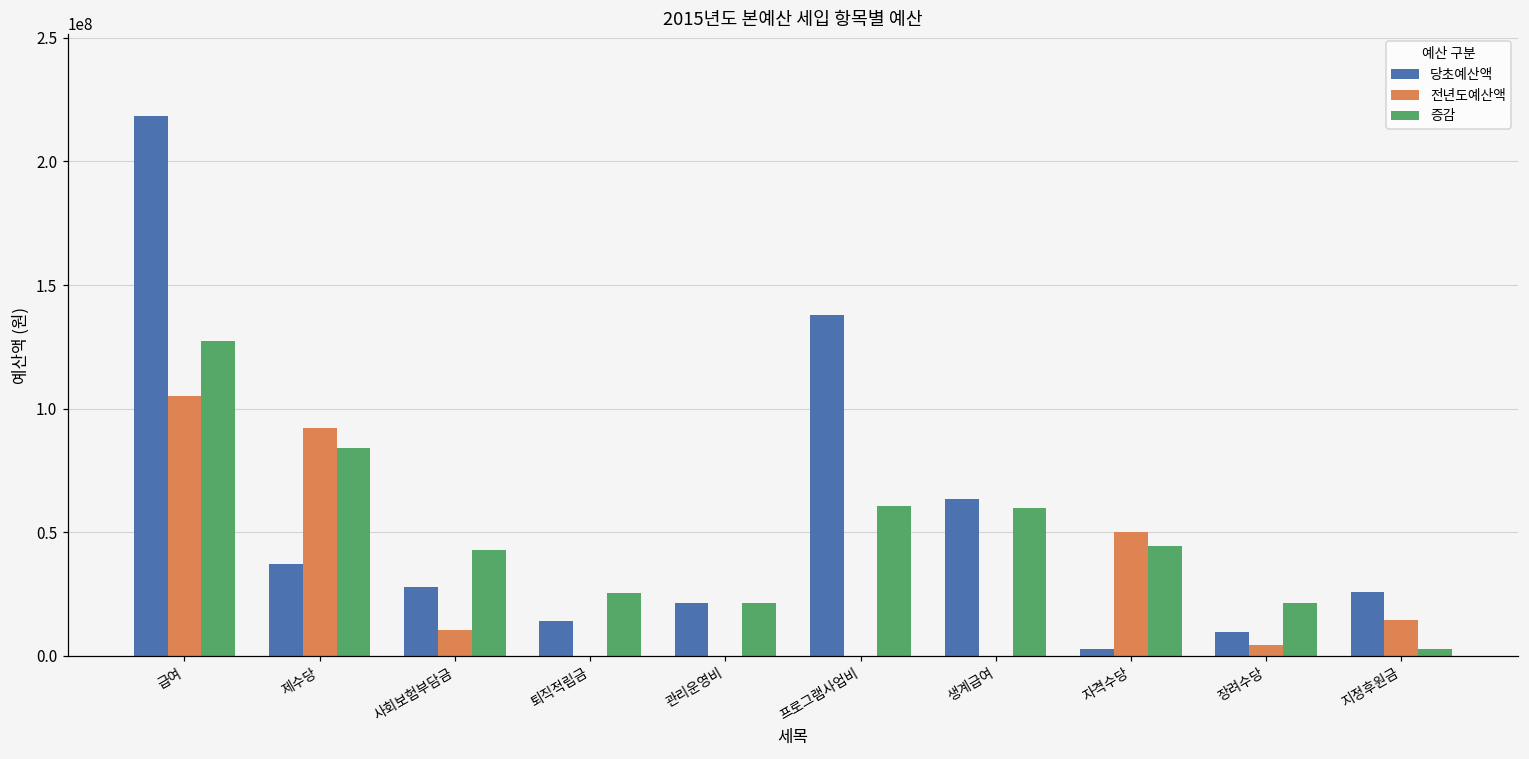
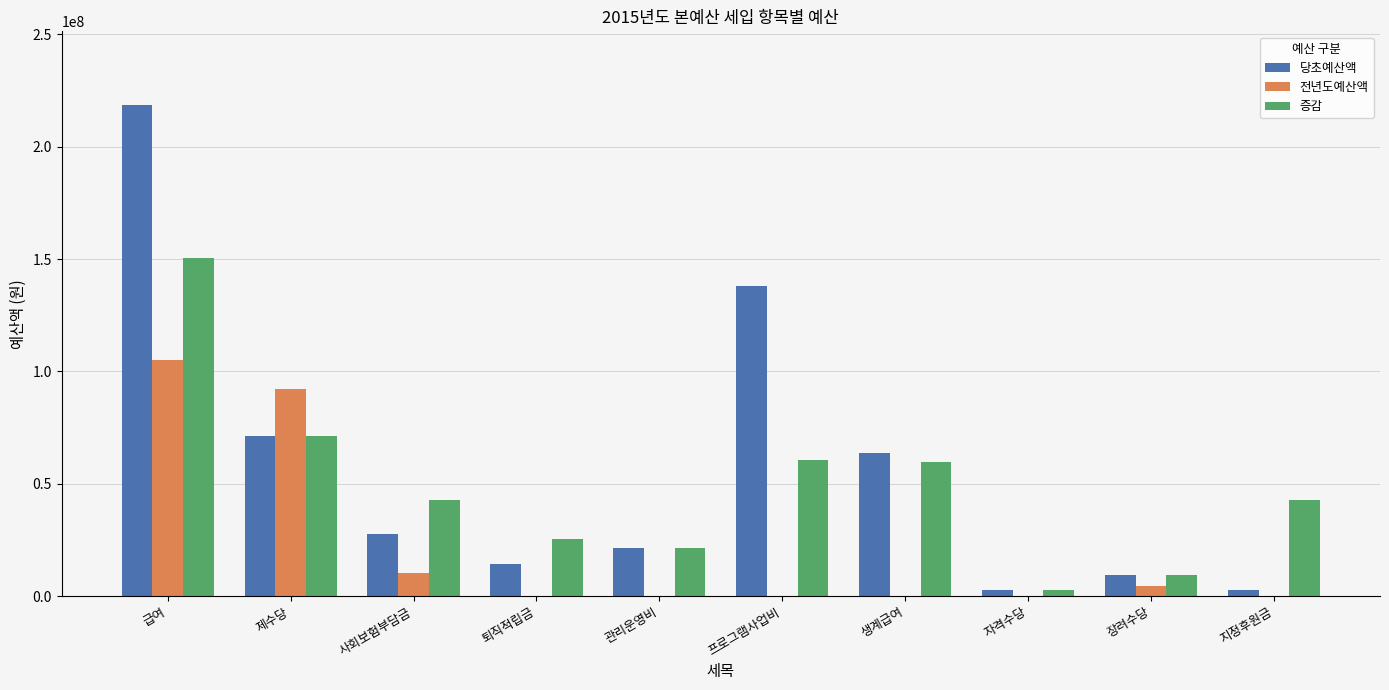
증감, 급여: 127000000 -> 151000000
당초예산액, 제수당: 37000000 -> 71000000
증감, 제수당: 84000000 -> 71000000
전년도예산액, 자격수당: 50000000 -> 0
증감, 자격수당: 45000000 -> 3000000
증감, 장려수당: 21000000 -> 10000000
당초예산액, 지정후원금: 26000000 -> 3000000
전년도예산액, 지정후원금: 14000000 -> 0
증감, 지정후원금: 3000000 -> 43000000
